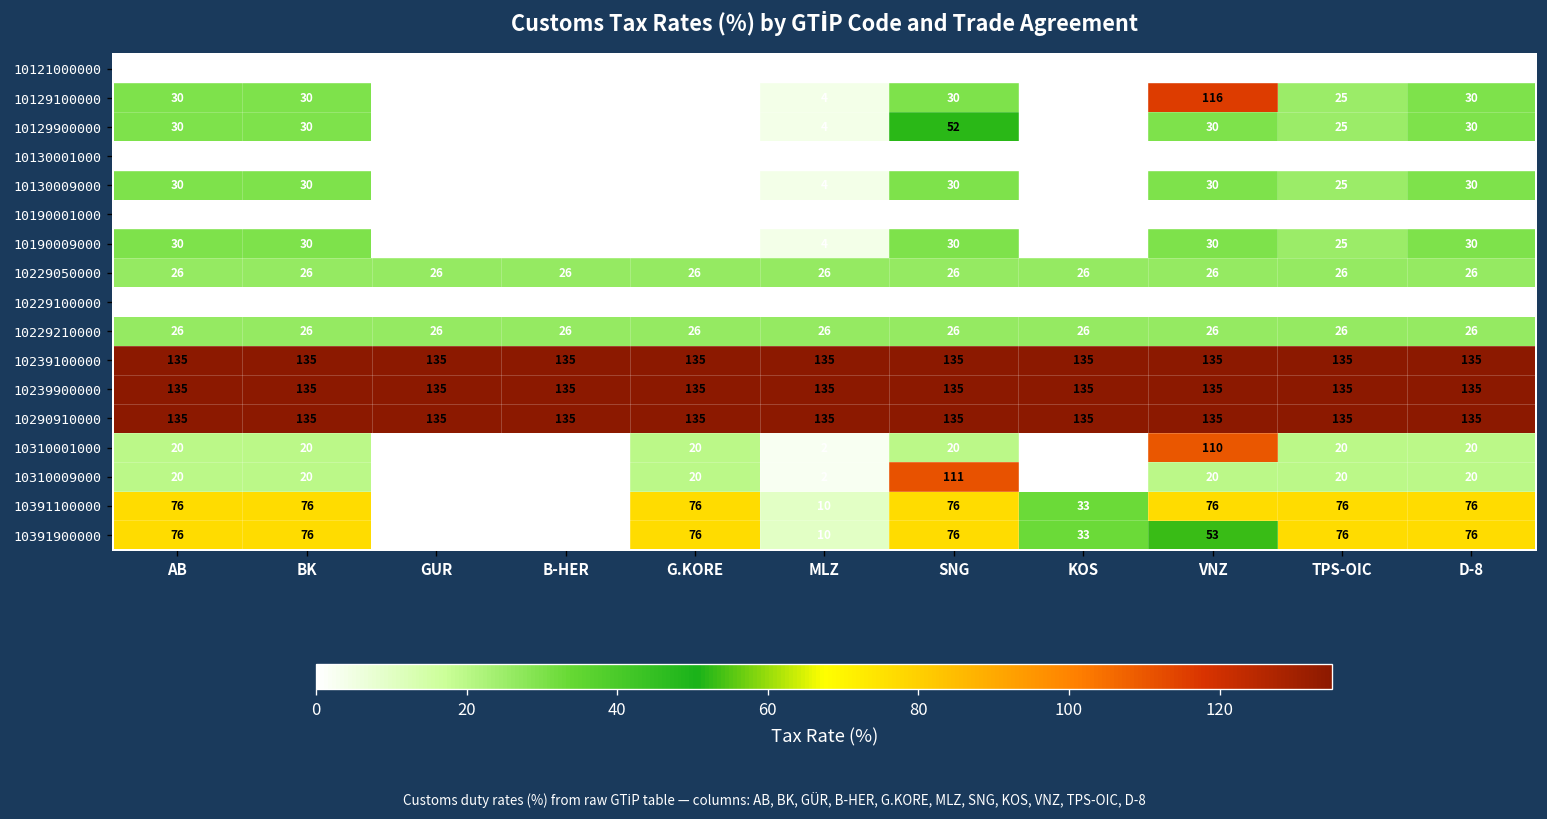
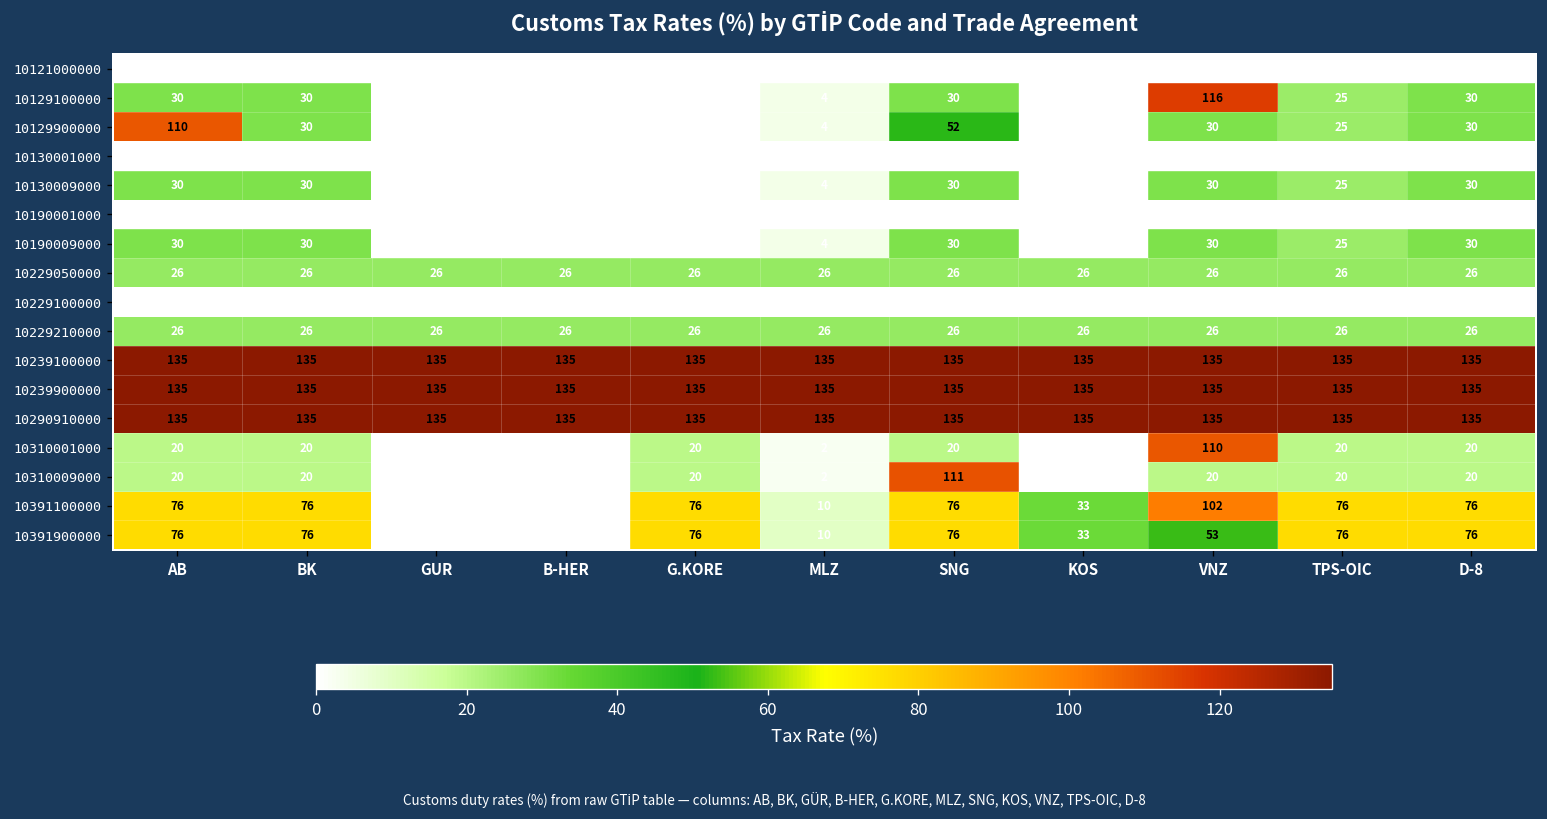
10129900000, AB: 30 -> 110
10391100000, VNZ: 76 -> 102
